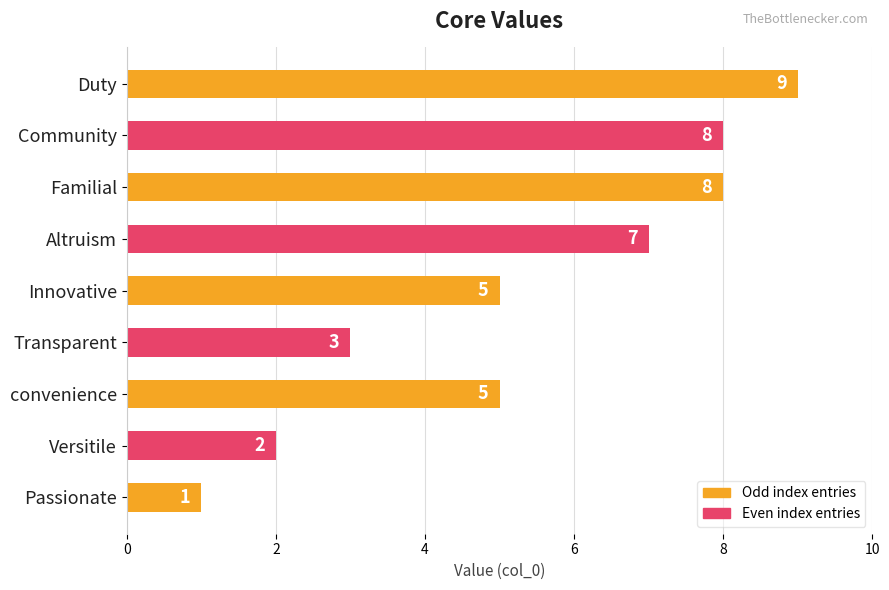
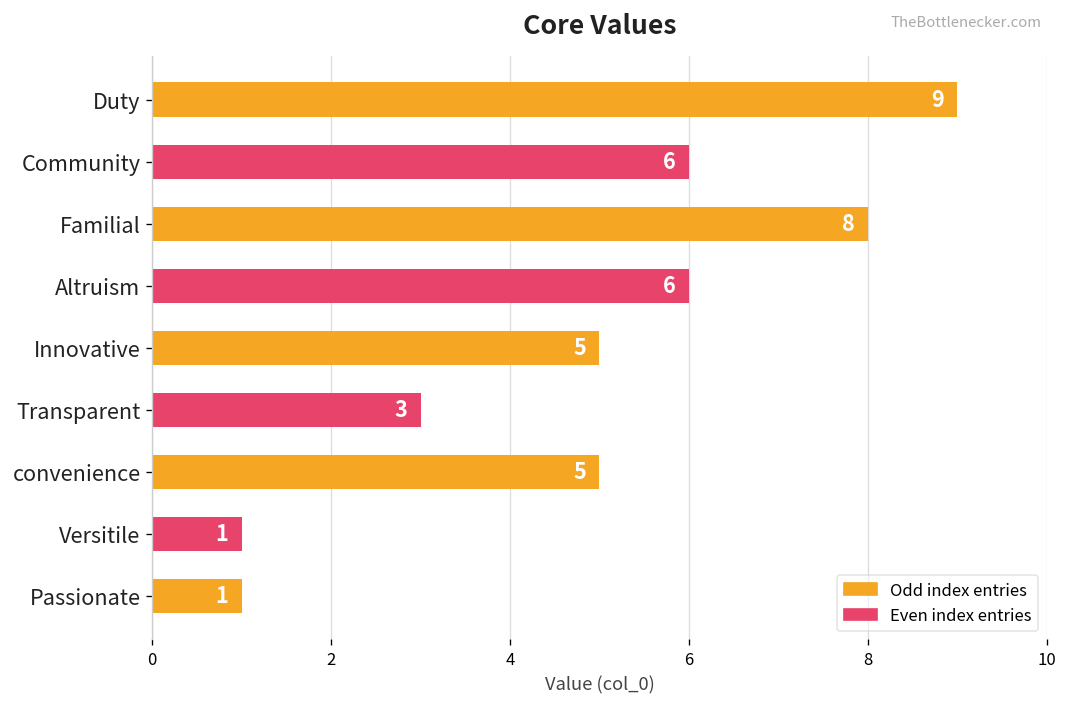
Community: 8 -> 6
Altruism: 7 -> 6
Versitile: 2 -> 1
